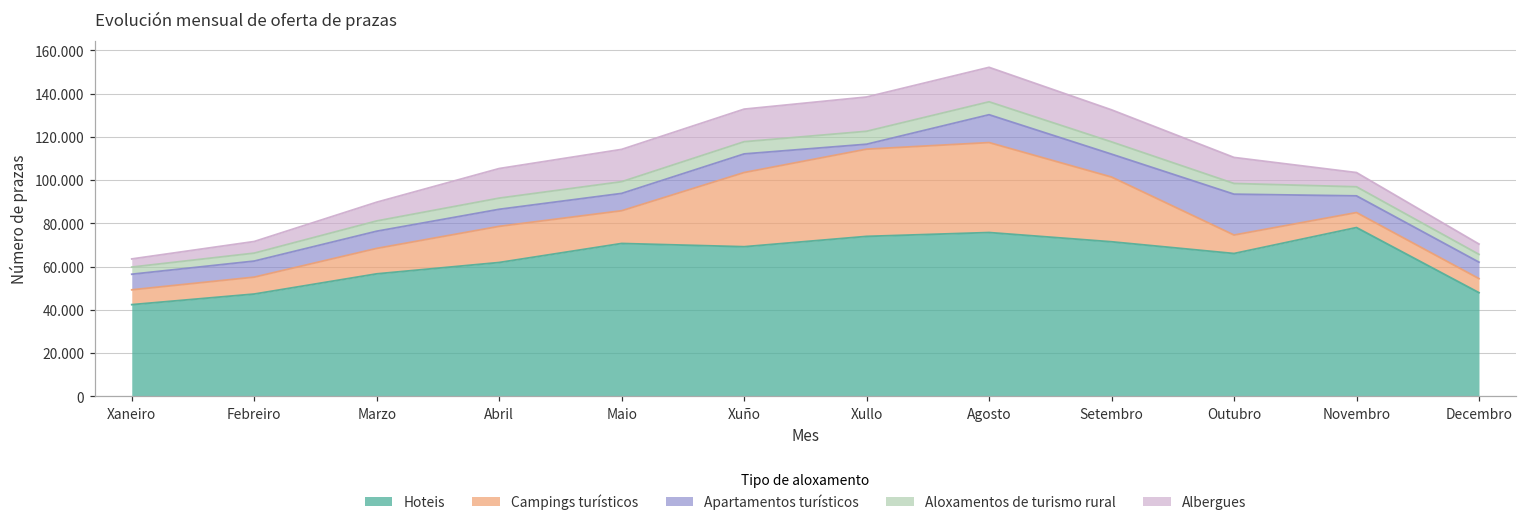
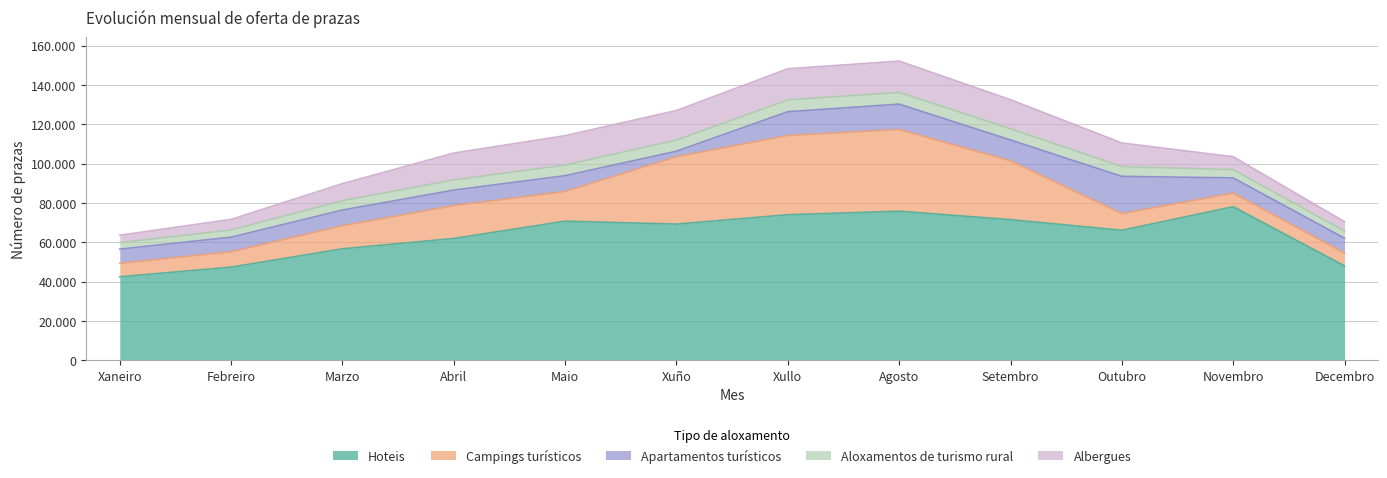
Apartamentos turísticos, Xuño: 9 -> 3
Apartamentos turísticos, Xullo: 2 -> 12
